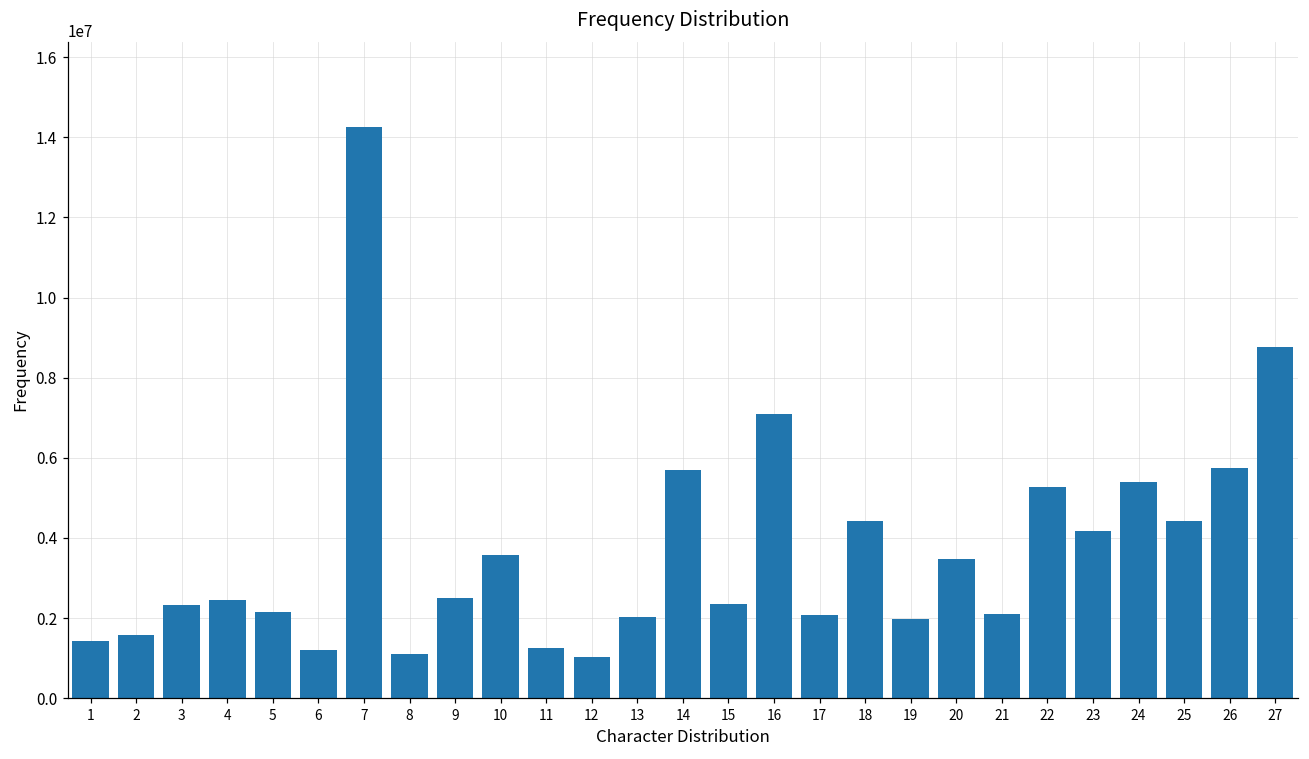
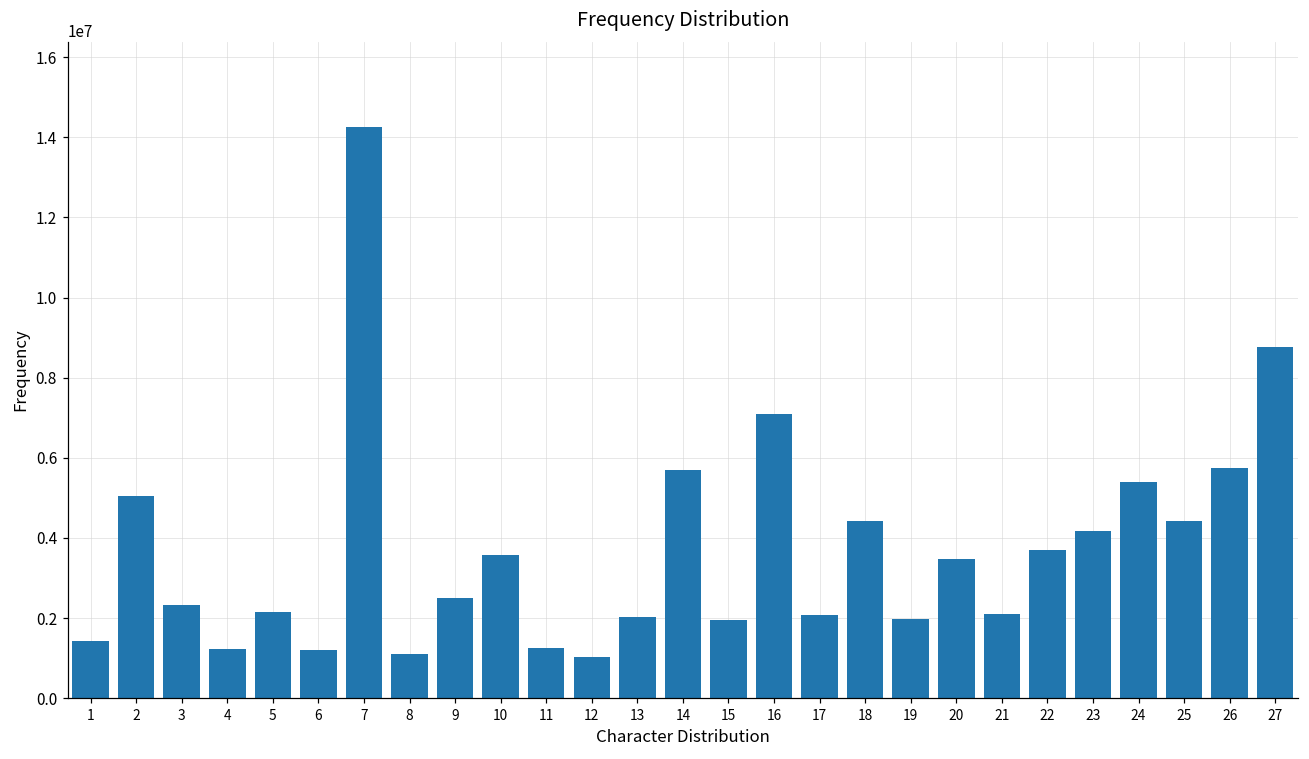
2: 1600000 -> 5100000
4: 2400000 -> 1200000
15: 2300000 -> 2000000
22: 5300000 -> 3700000
